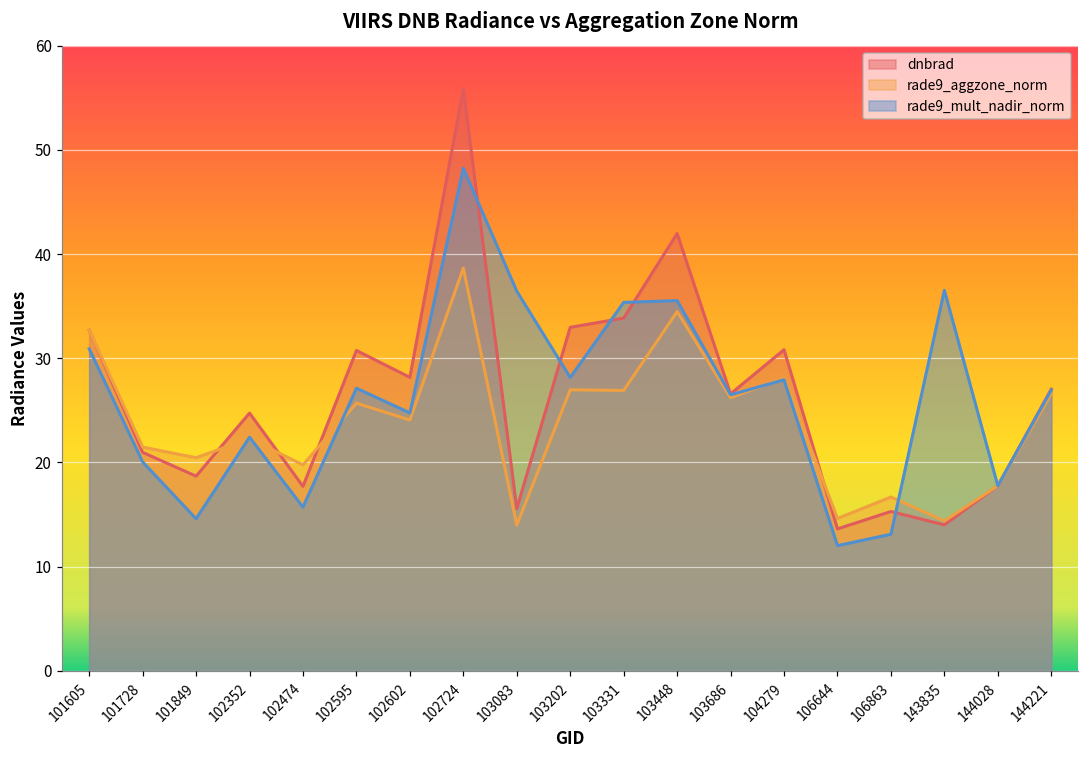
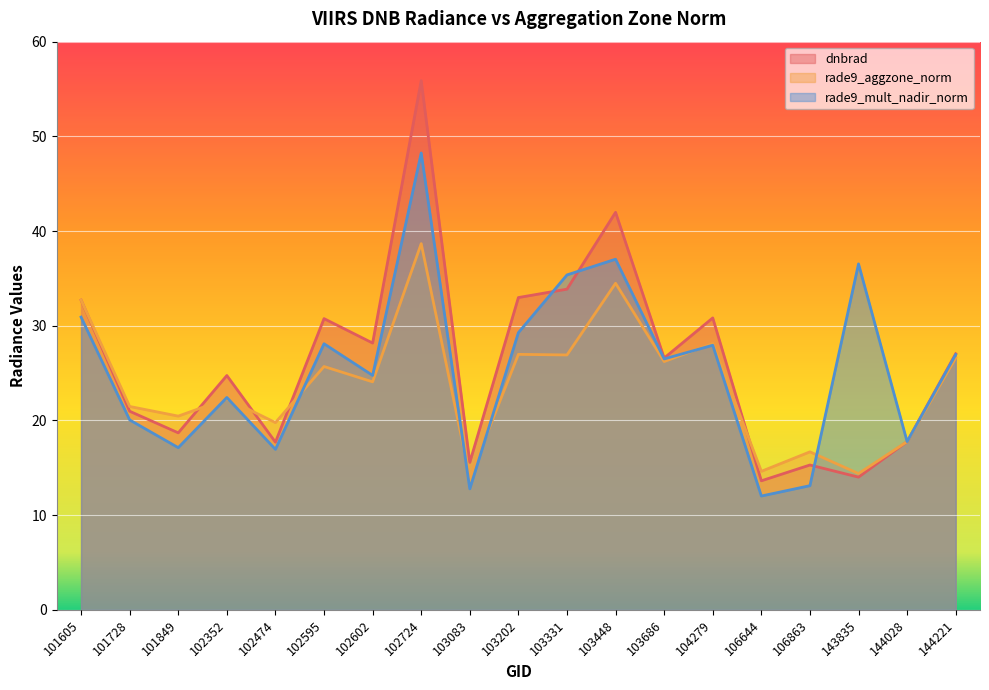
rade9_mult_nadir_norm, 101849: 15 -> 17
rade9_mult_nadir_norm, 102474: 16 -> 17
rade9_mult_nadir_norm, 102595: 27 -> 28
rade9_mult_nadir_norm, 103083: 36 -> 13
rade9_mult_nadir_norm, 103202: 28 -> 29
rade9_mult_nadir_norm, 103448: 36 -> 37
